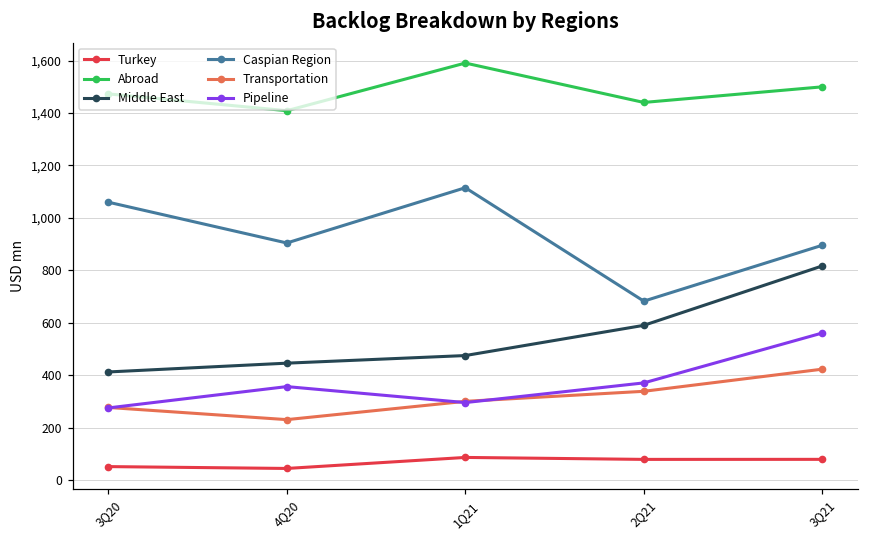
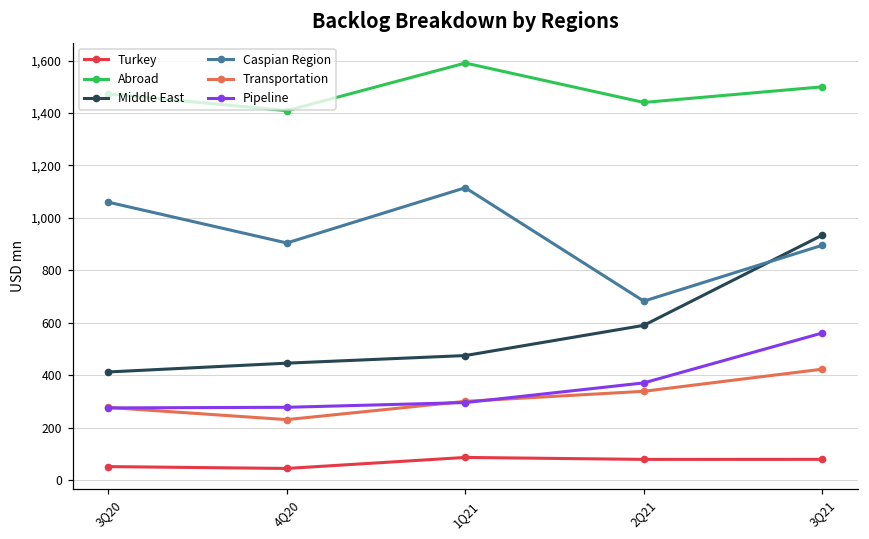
Pipeline, 4Q20: 360 -> 280
Middle East, 3Q21: 820 -> 930
